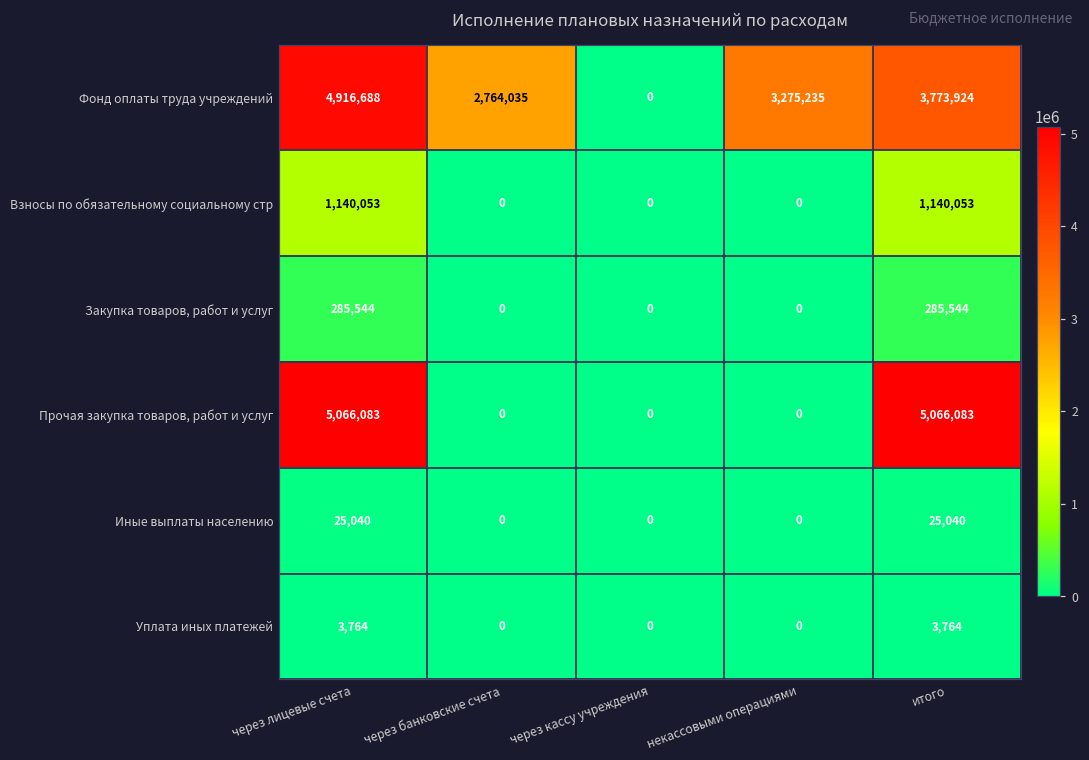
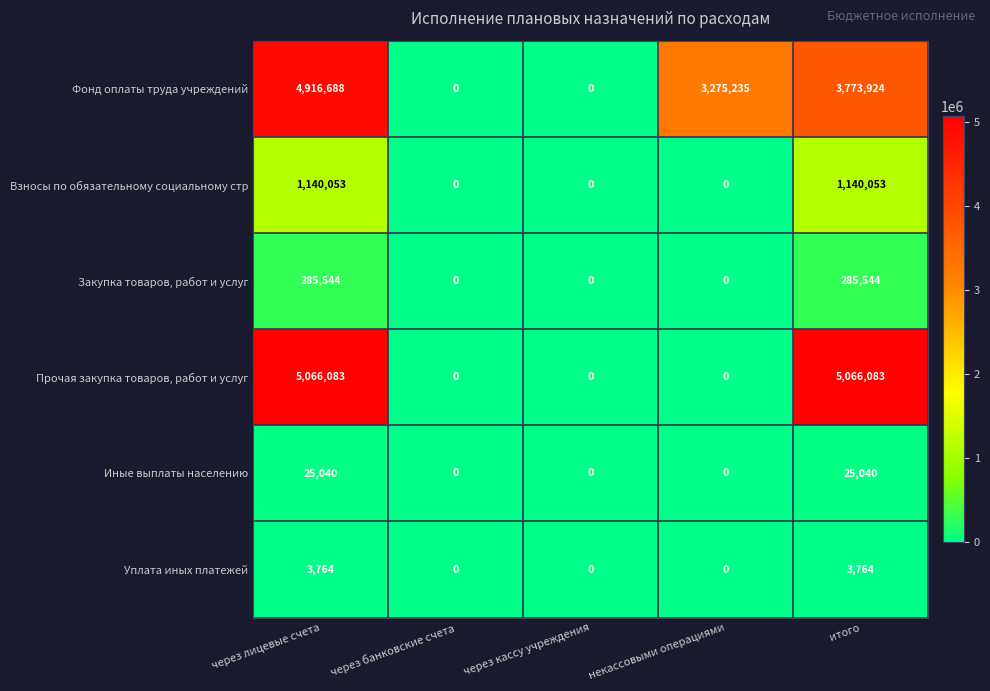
Фонд оплаты труда учреждений, через банковские счета: 2,764,035 -> 0
